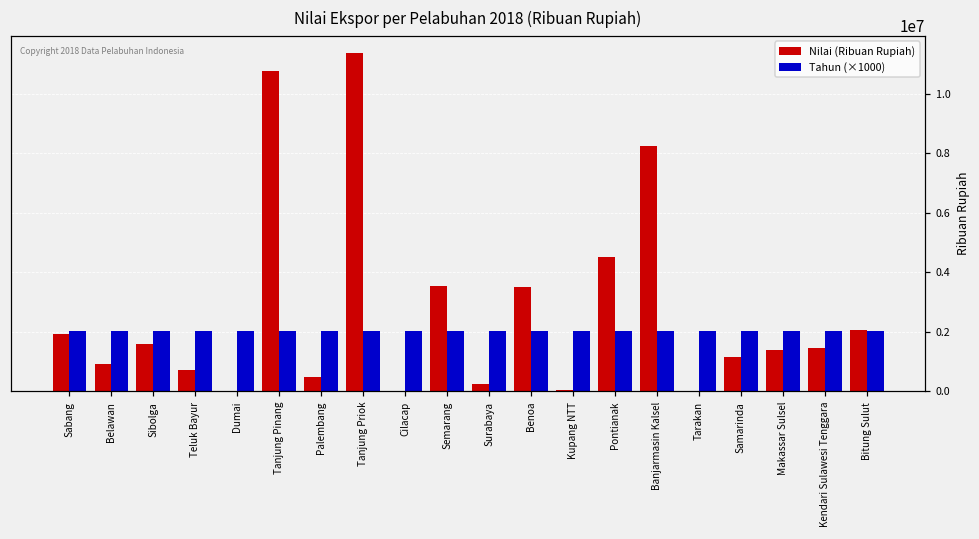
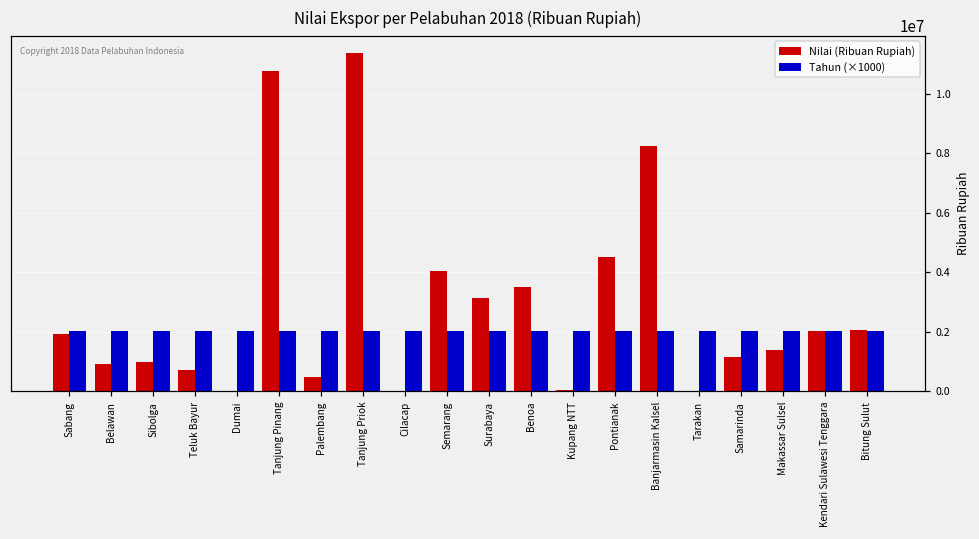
Nilai (Ribuan Rupiah), Sibolga: 1600000 -> 1000000
Nilai (Ribuan Rupiah), Semarang: 3500000 -> 4000000
Nilai (Ribuan Rupiah), Surabaya: 200000 -> 3100000
Nilai (Ribuan Rupiah), Kendari Sulawesi Tenggara: 1400000 -> 2000000
